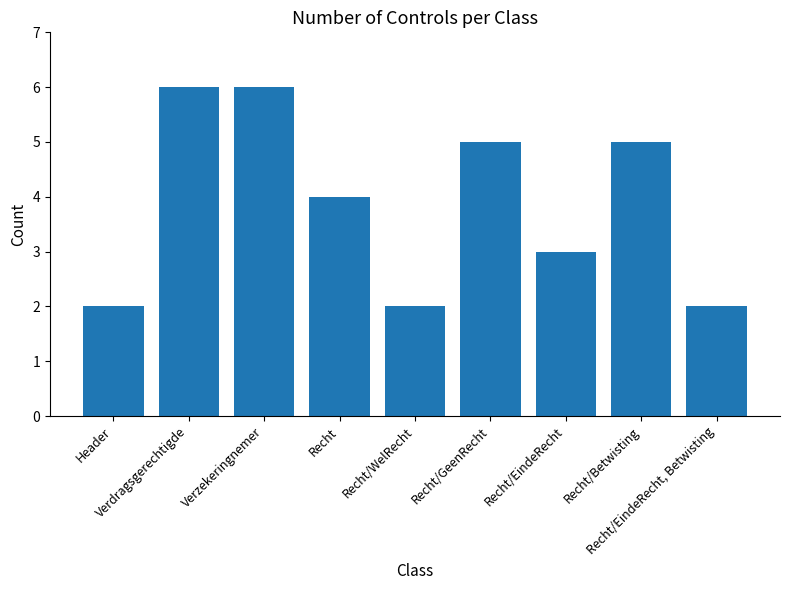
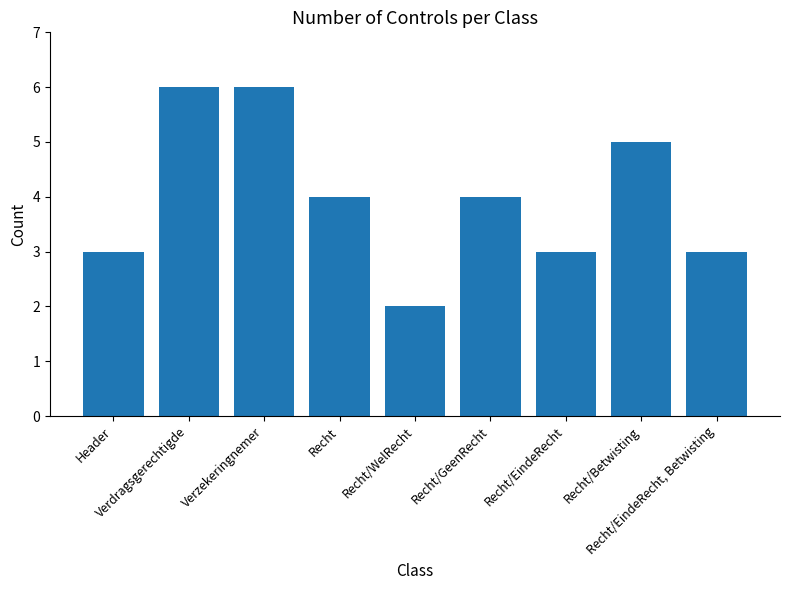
Header: 2 -> 3
Recht/GeenRecht: 5 -> 4
Recht/EindeRecht, Betwisting: 2 -> 3
